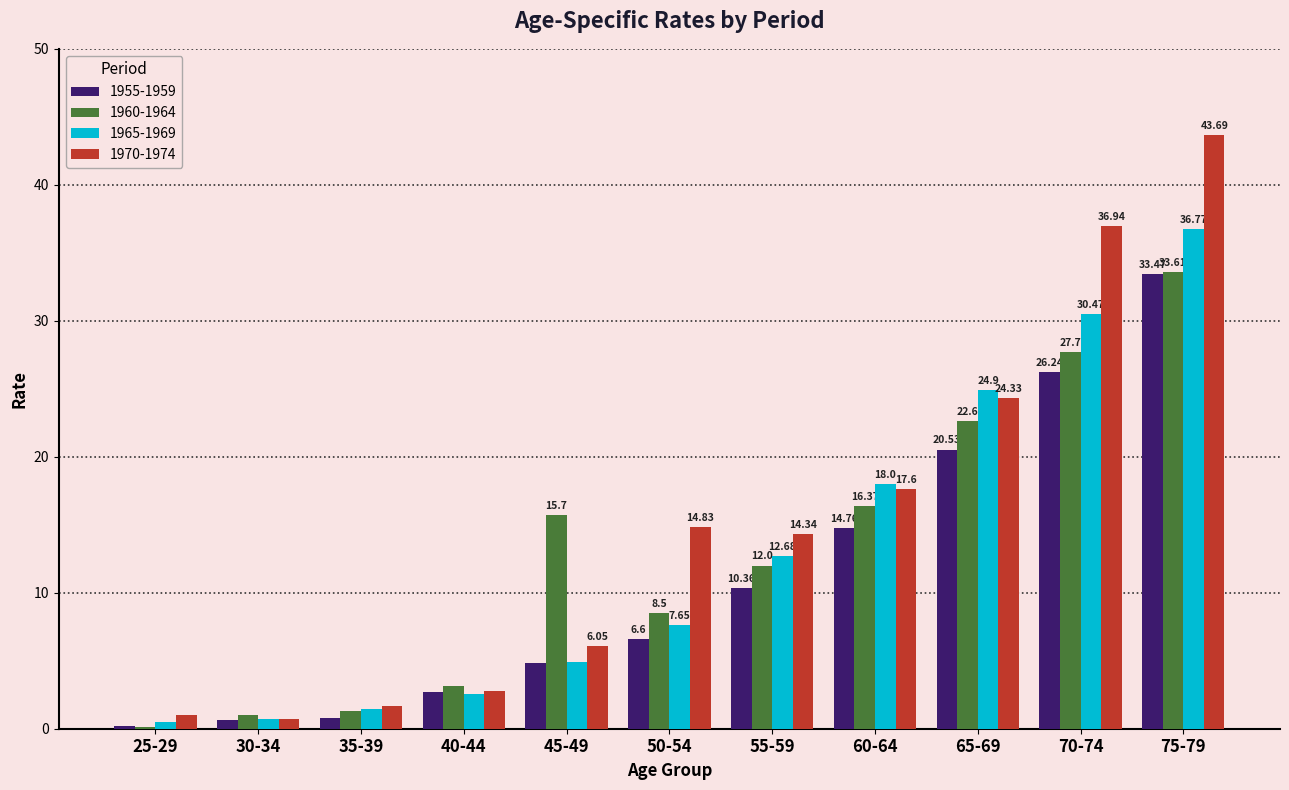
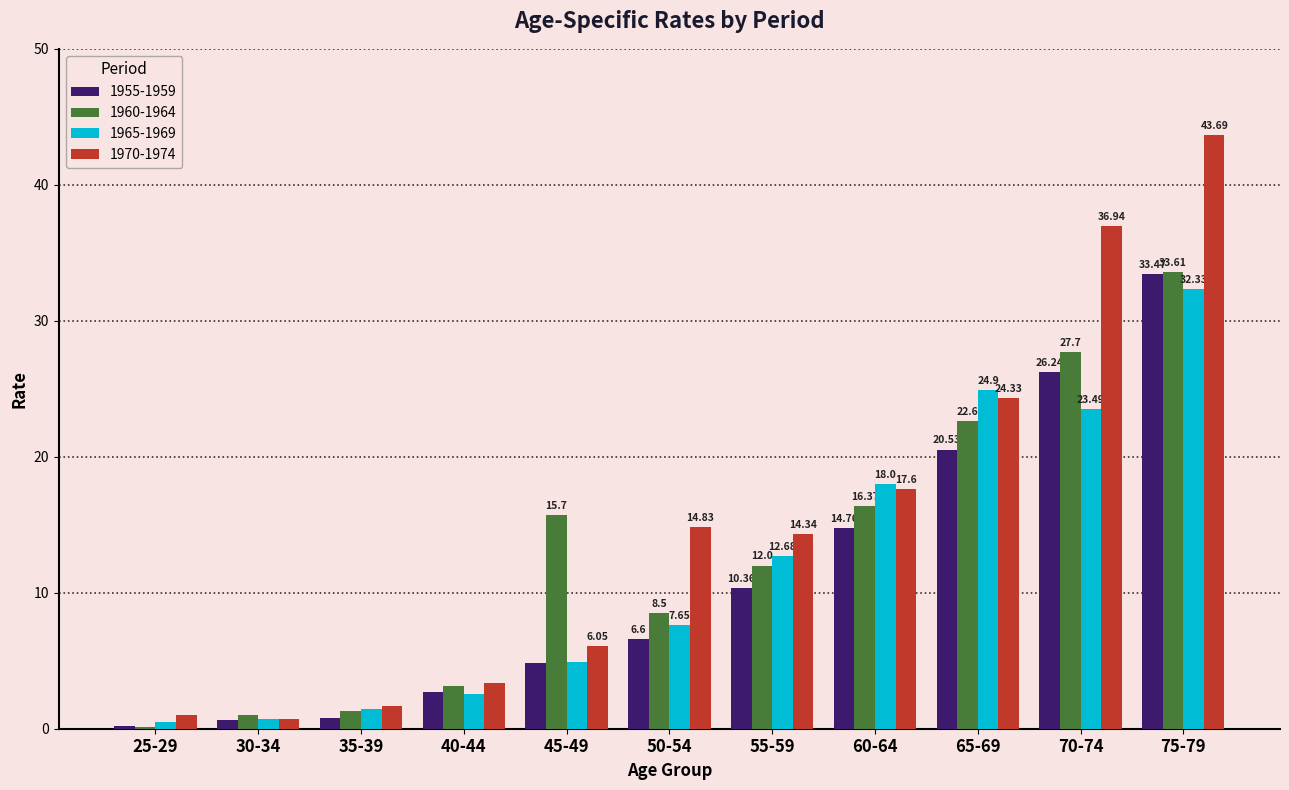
1970-1974, 40-44: 2.8 -> 3.4
1965-1969, 70-74: 30.47 -> 23.49
1965-1969, 75-79: 36.77 -> 32.33
